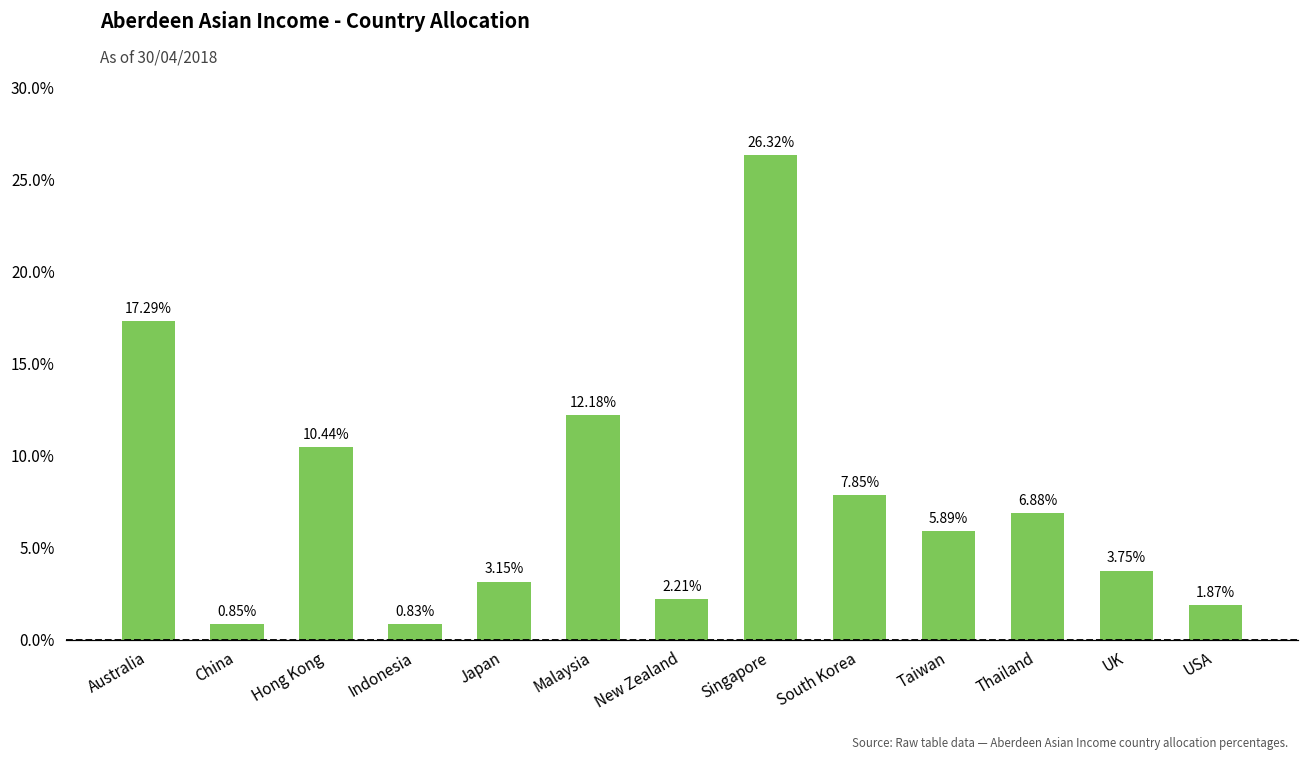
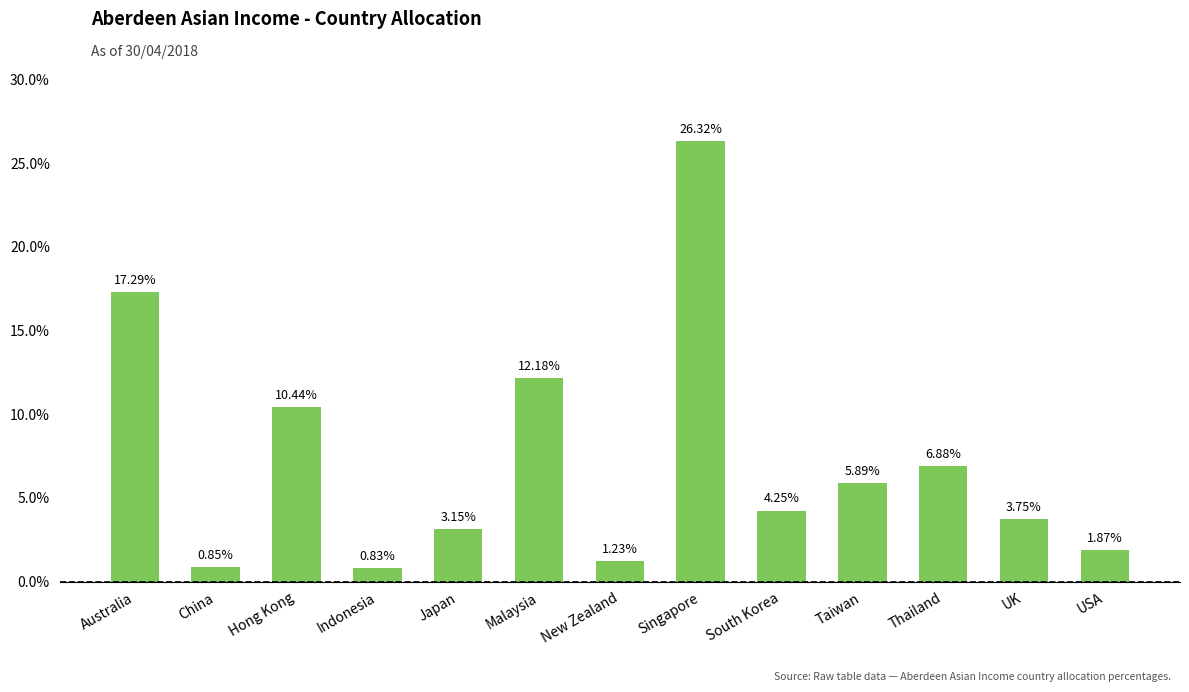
New Zealand: 2.21% -> 1.23%
South Korea: 7.85% -> 4.25%
